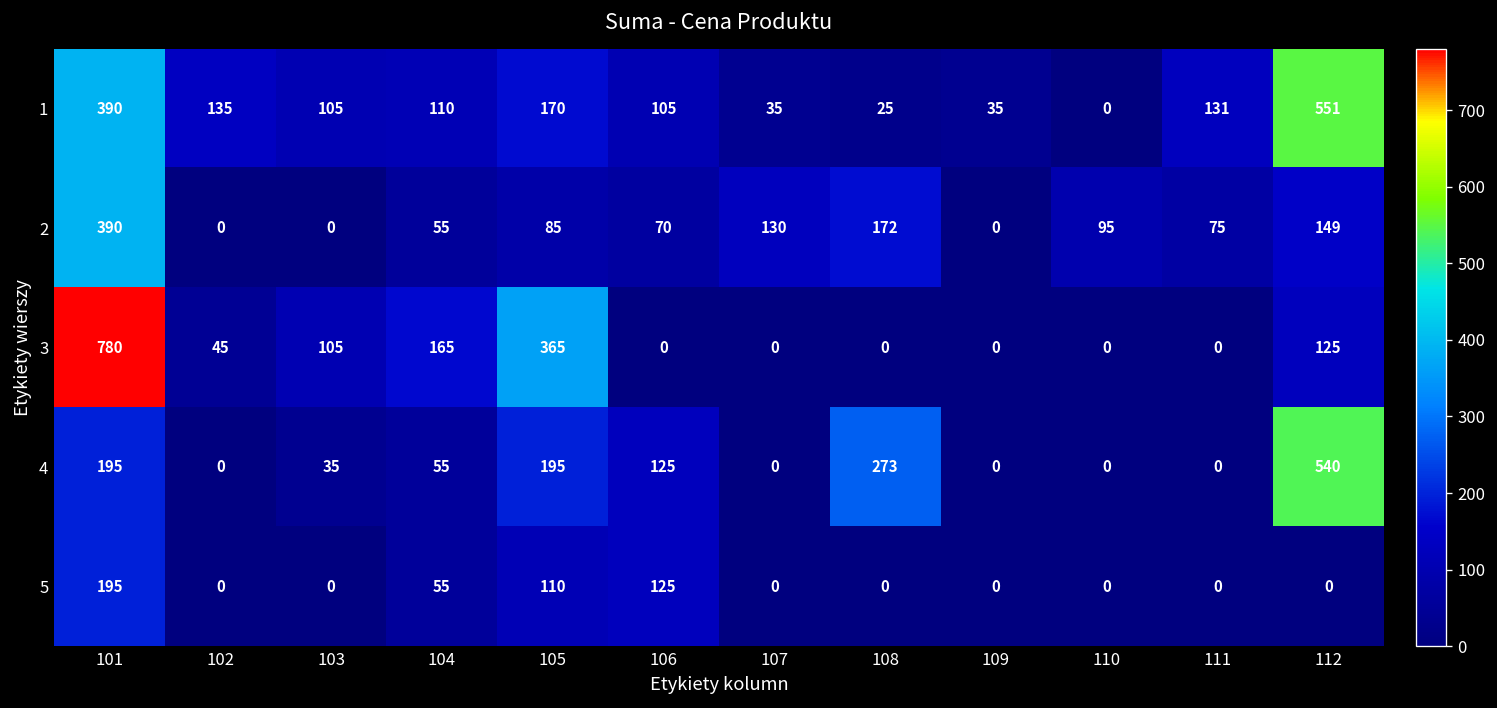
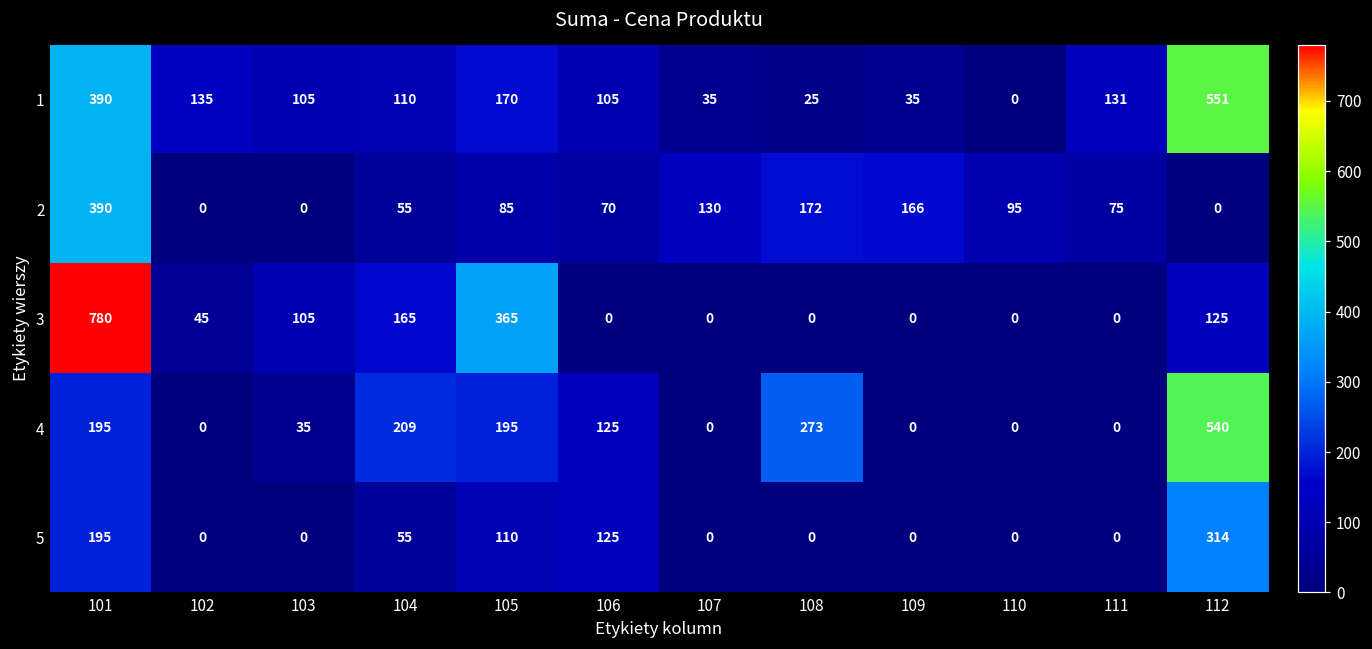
2, 109: 0 -> 166
2, 112: 149 -> 0
4, 104: 55 -> 209
5, 112: 0 -> 314
